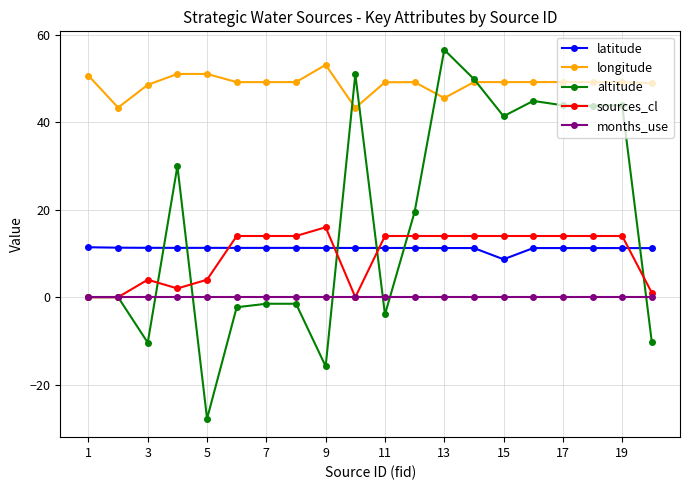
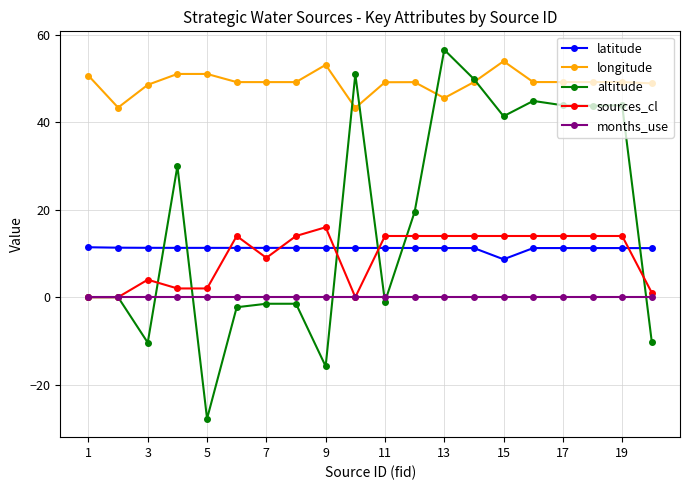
sources_cl, 5: 4 -> 2
sources_cl, 7: 14 -> 9
altitude, 11: -4 -> -1
longitude, 15: 49 -> 54
